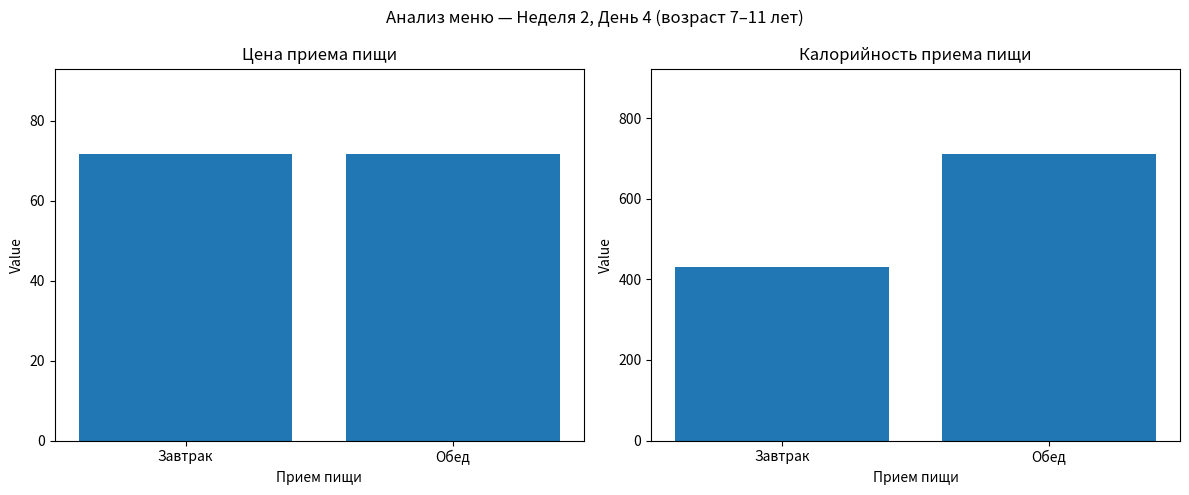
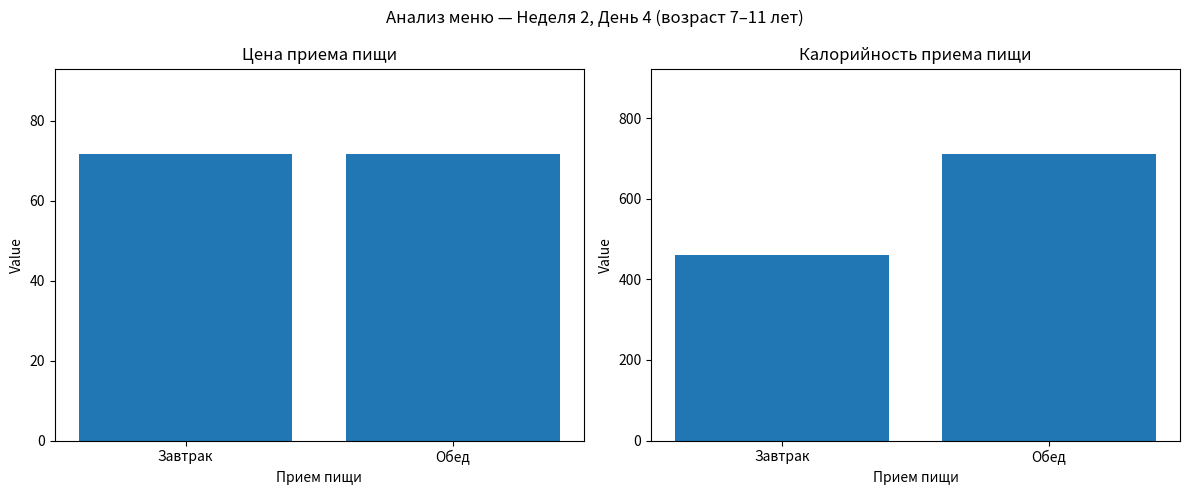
Калорийность приема пищи, Завтрак: 430 -> 460
